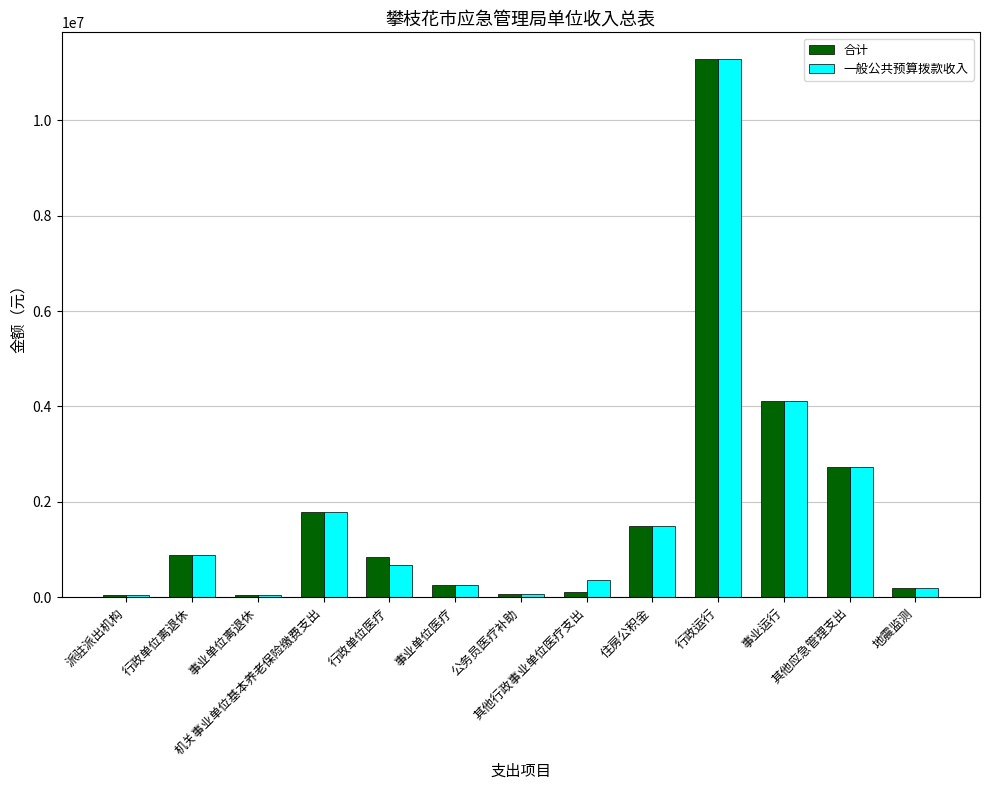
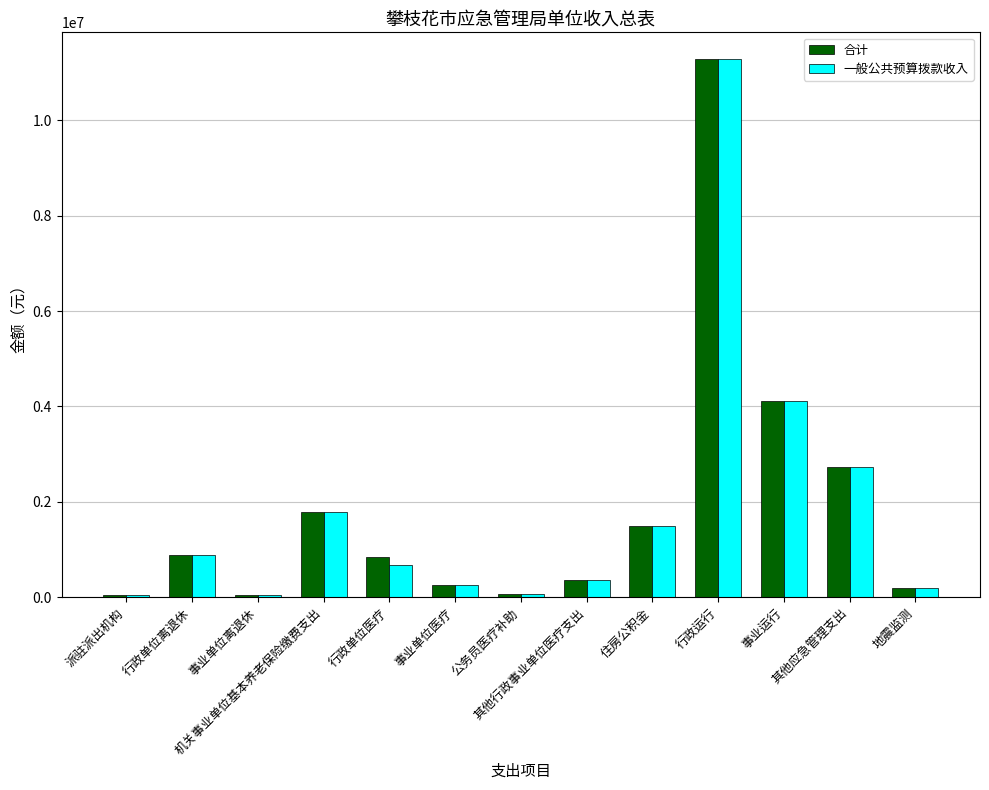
合计, 其他行政事业单位医疗支出: 100000 -> 400000
